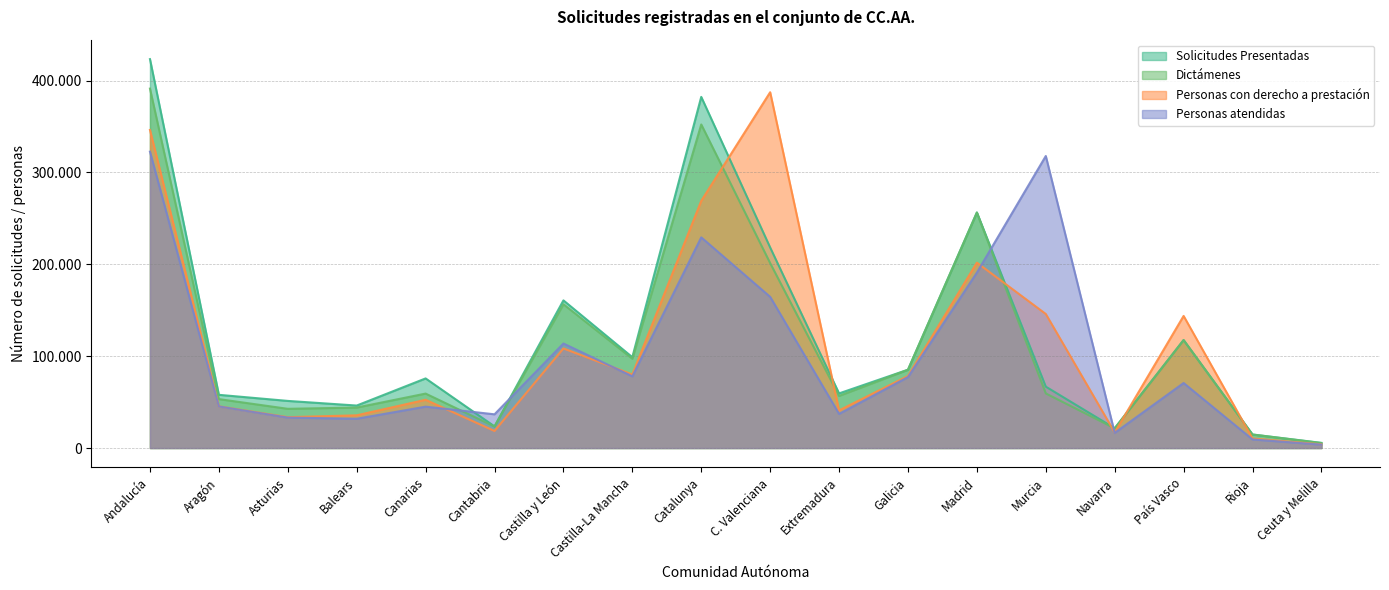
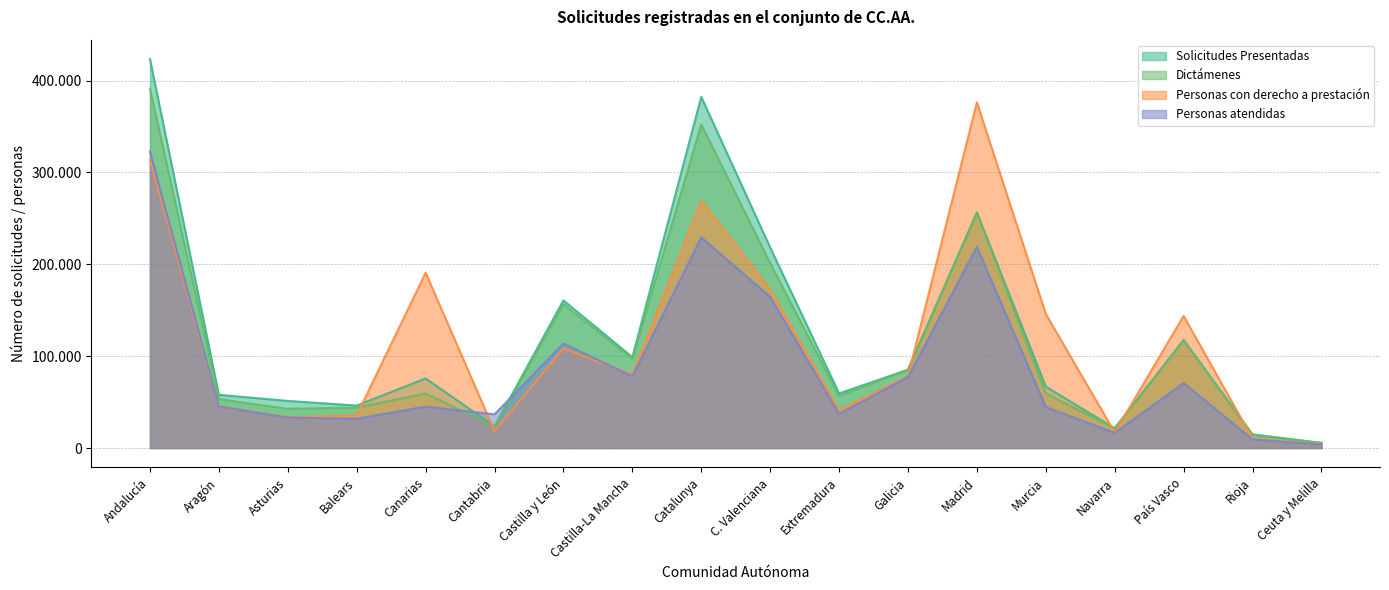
Personas con derecho a prestación, Andalucía: 350 -> 310
Personas con derecho a prestación, Canarias: 50 -> 190
Personas con derecho a prestación, C. Valenciana: 390 -> 170
Personas con derecho a prestación, Madrid: 200 -> 380
Personas atendidas, Madrid: 190 -> 220
Personas atendidas, Murcia: 320 -> 40
